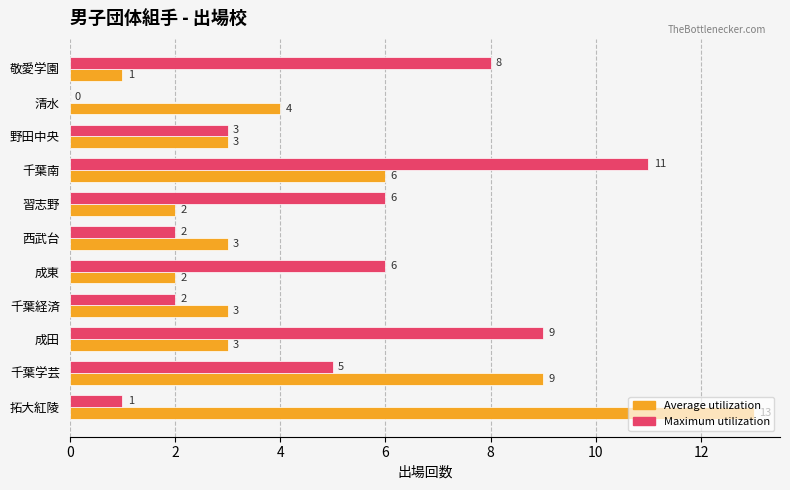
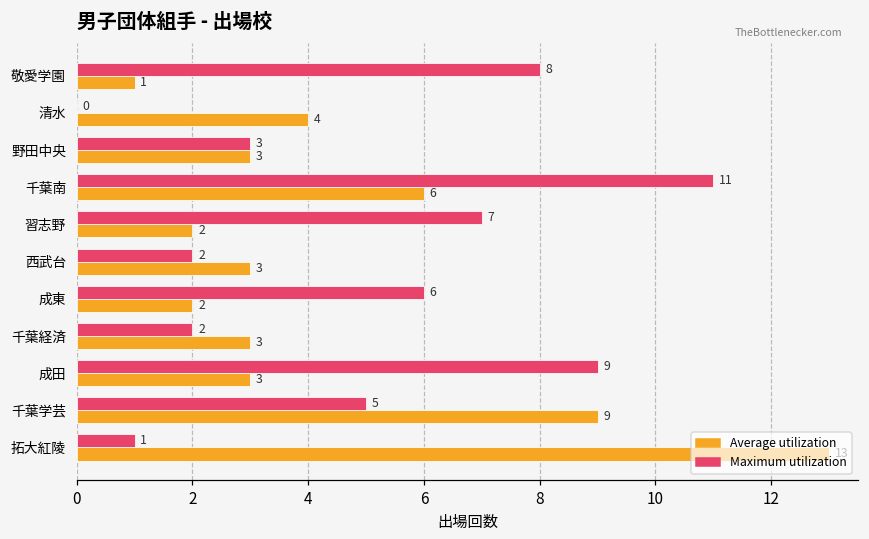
Maximum utilization, 習志野: 6 -> 7
